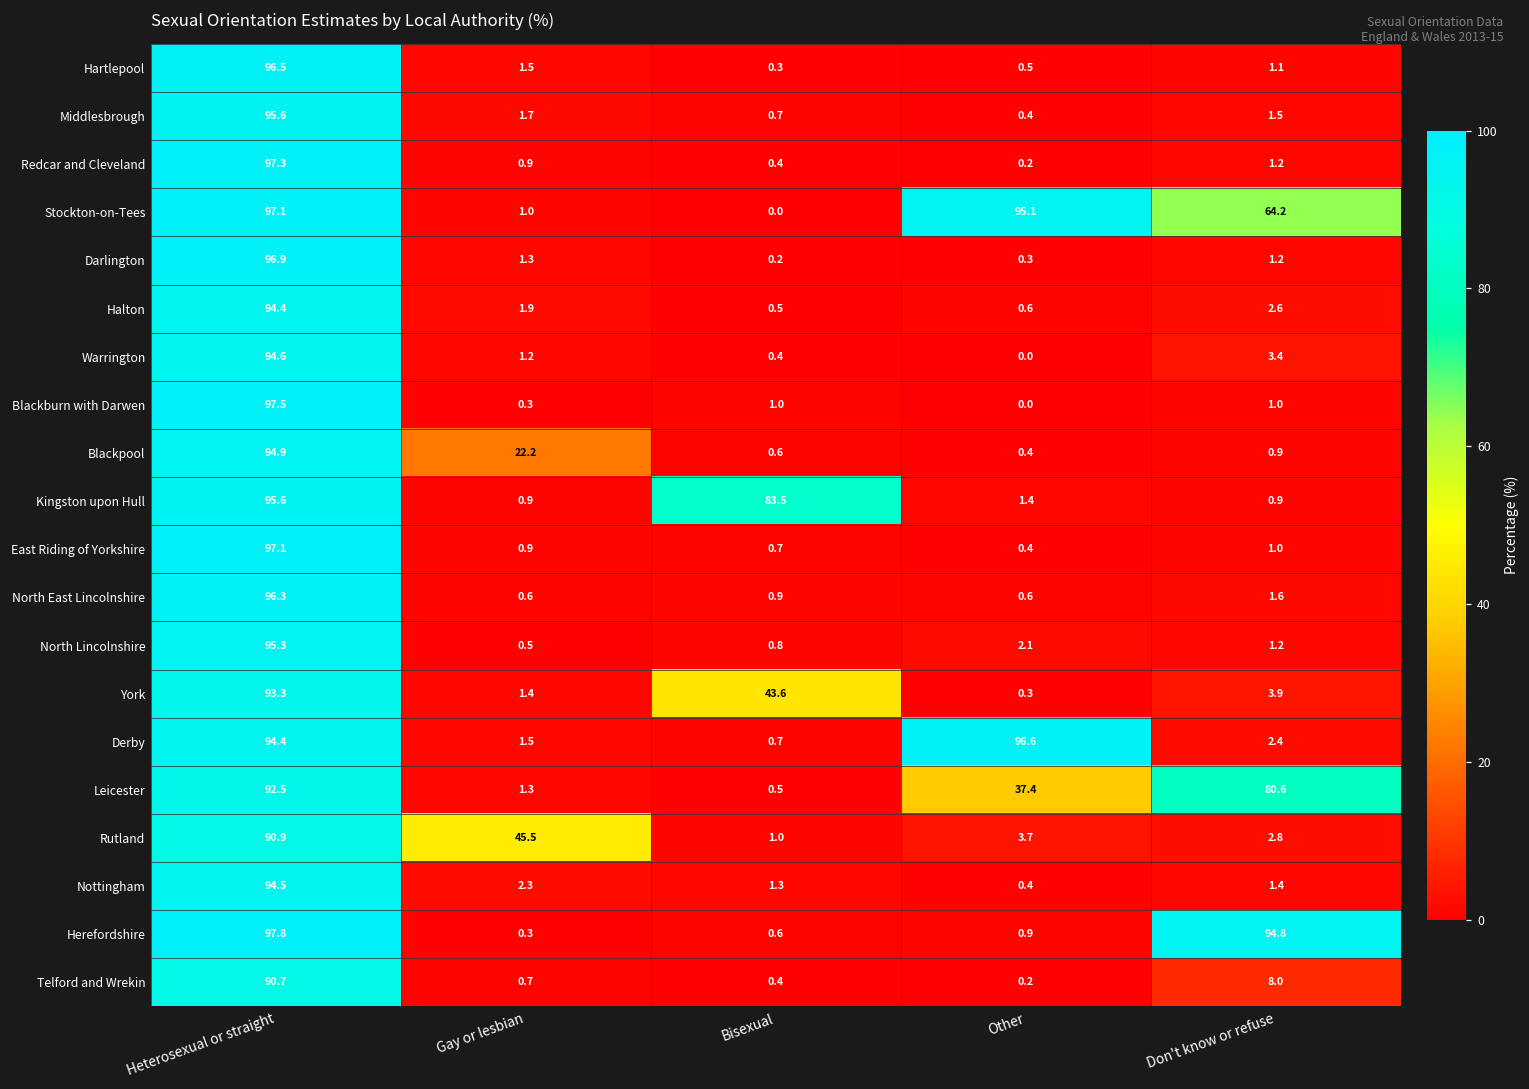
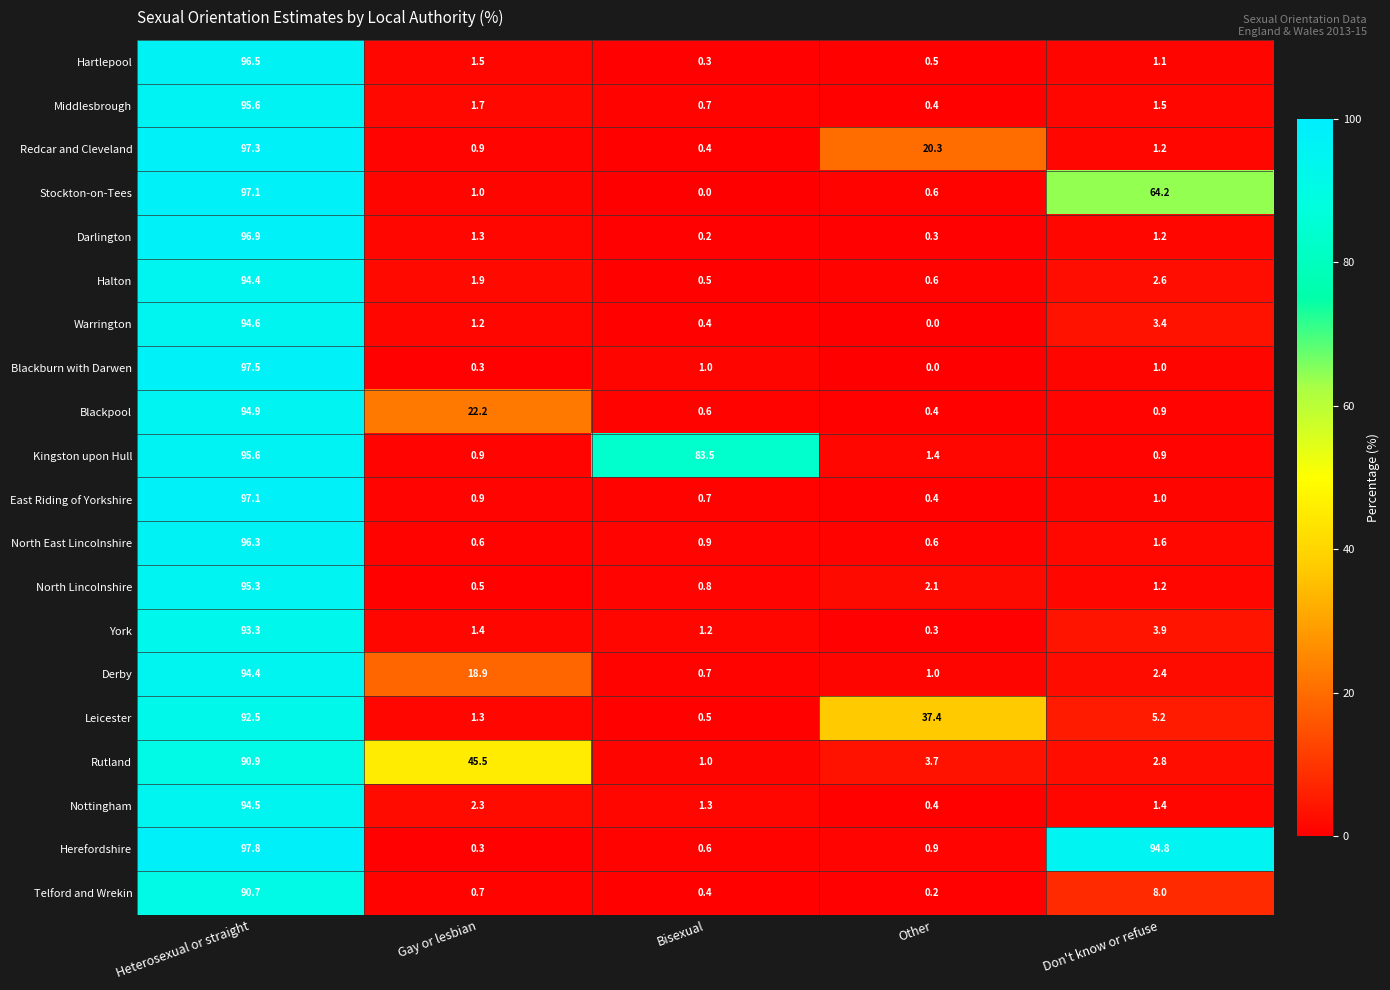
Redcar and Cleveland, Other: 0.2 -> 20.3
Stockton-on-Tees, Other: 95.1 -> 0.6
York, Bisexual: 43.6 -> 1.2
Derby, Gay or lesbian: 1.5 -> 18.9
Derby, Other: 96.6 -> 1.0
Leicester, Don't know or refuse: 80.6 -> 5.2
